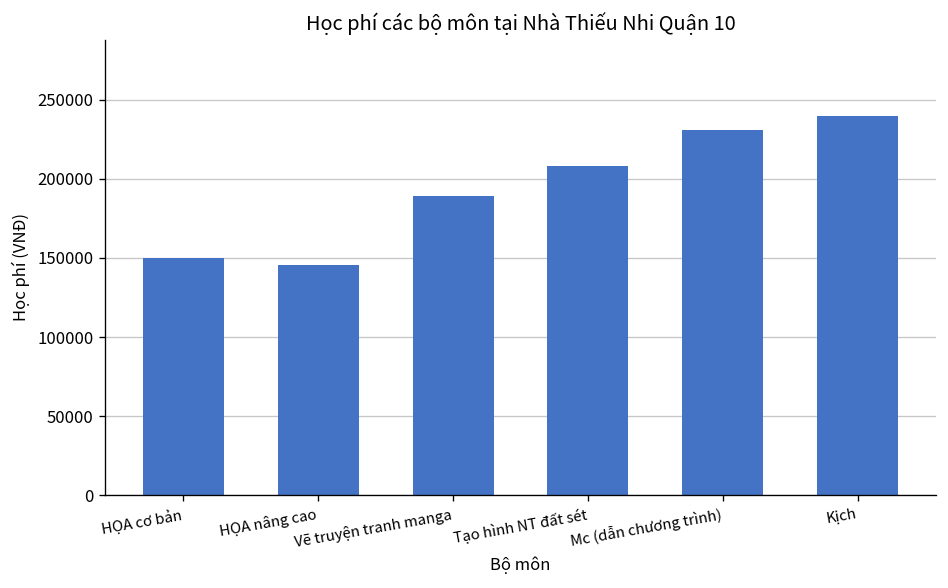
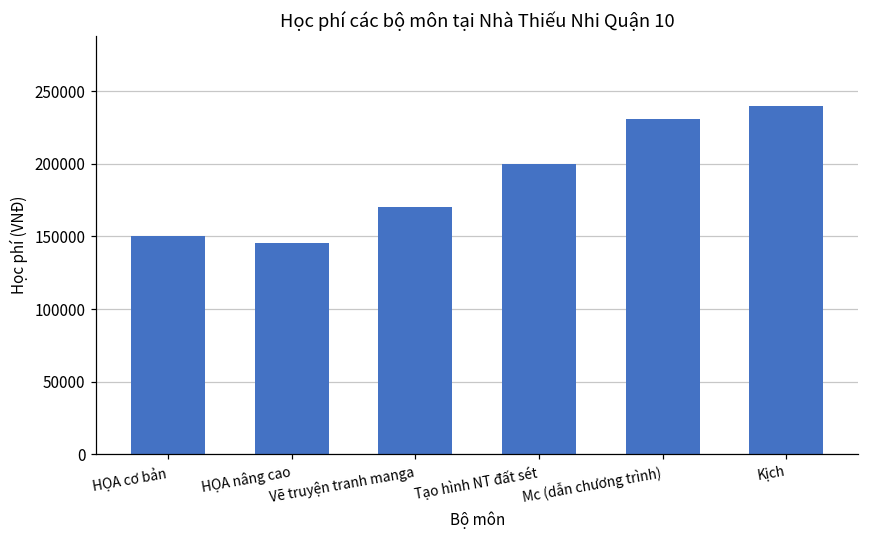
Vẽ truyện tranh manga: 189000 -> 170000
Tạo hình NT đất sét: 208000 -> 200000
